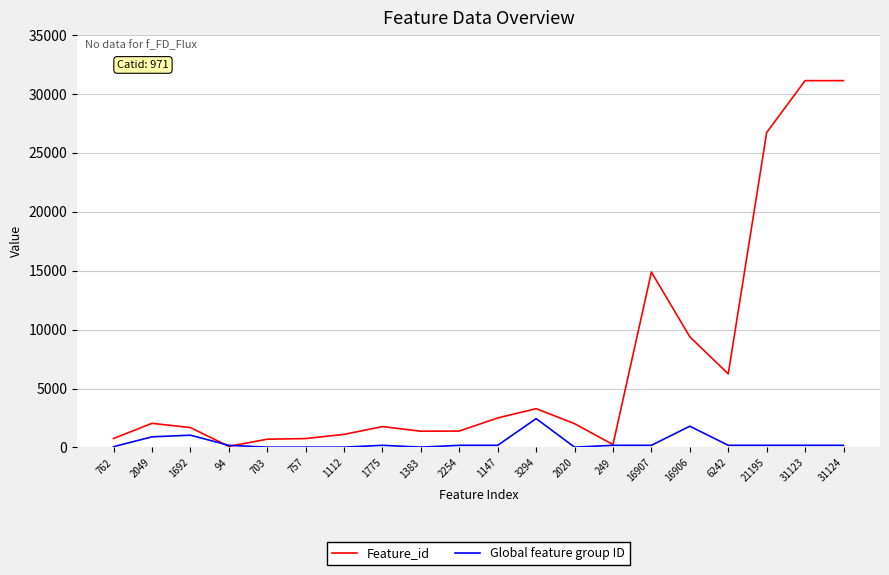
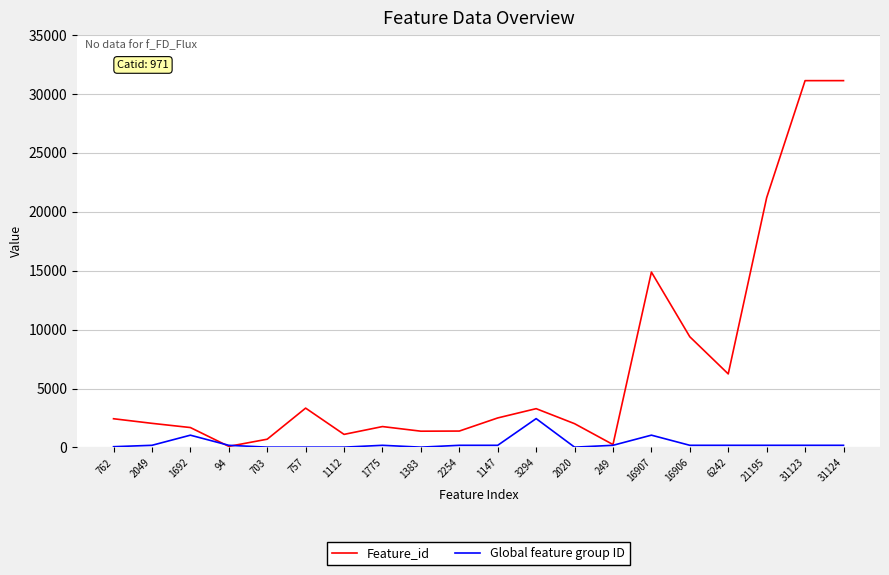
Feature_id, 762: 800 -> 2400
Global feature group ID, 2049: 900 -> 200
Feature_id, 757: 800 -> 3300
Global feature group ID, 16907: 200 -> 1000
Global feature group ID, 16906: 1800 -> 200
Feature_id, 21195: 26700 -> 21200
